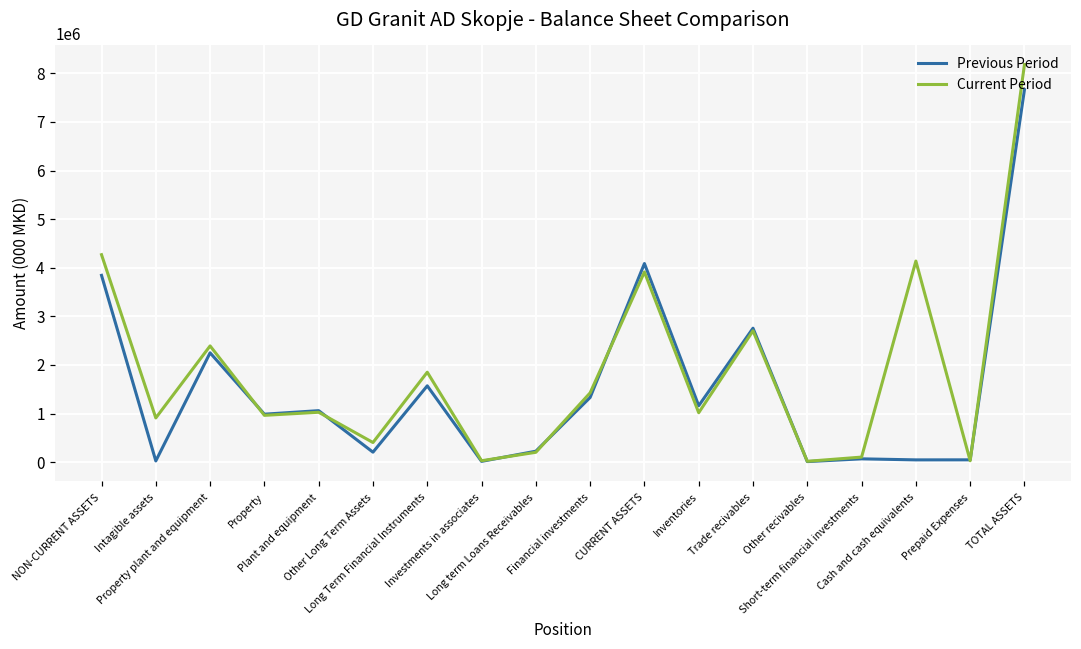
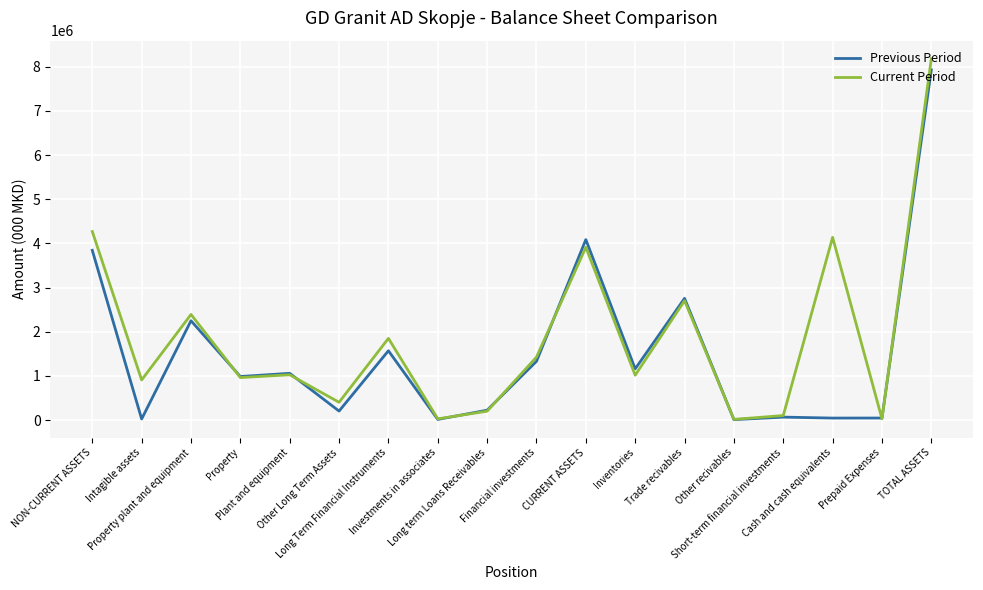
Previous Period, TOTAL ASSETS: 7700000 -> 7900000
